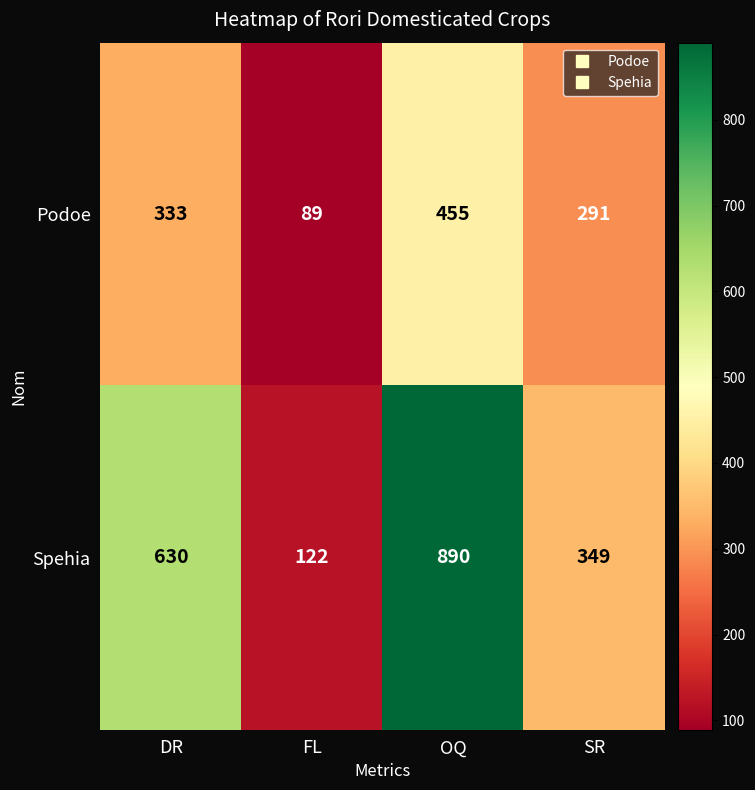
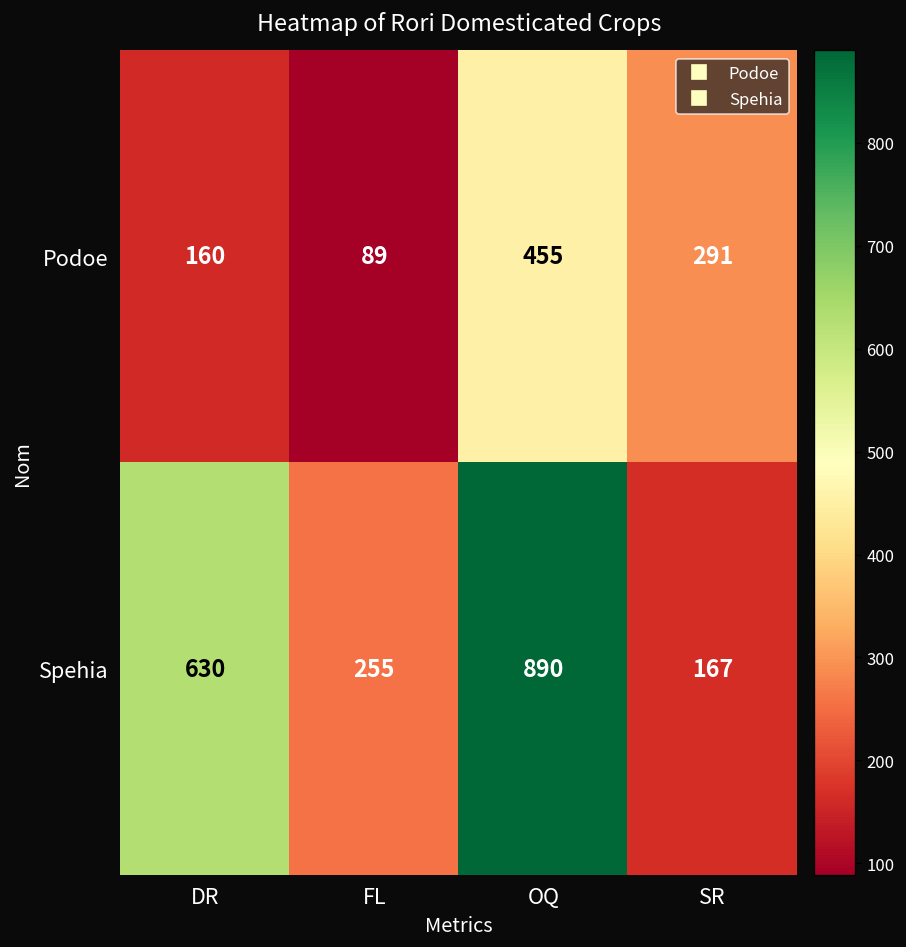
Podoe, DR: 333 -> 160
Spehia, FL: 122 -> 255
Spehia, SR: 349 -> 167
